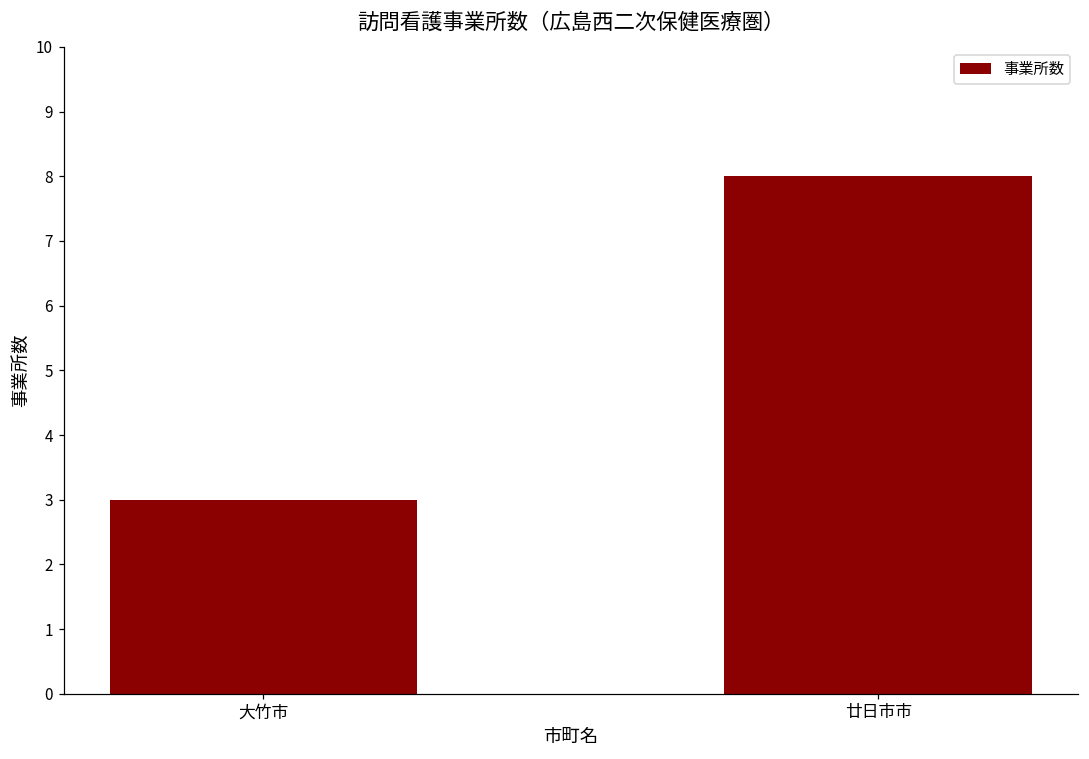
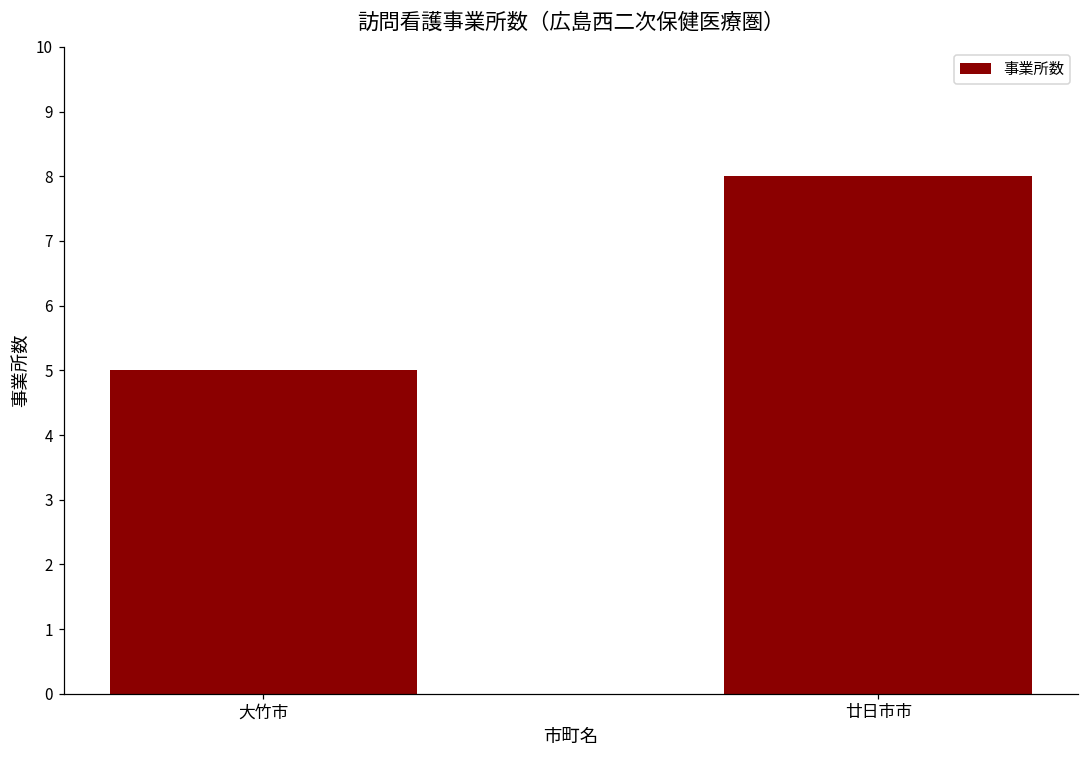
大竹市: 3 -> 5
